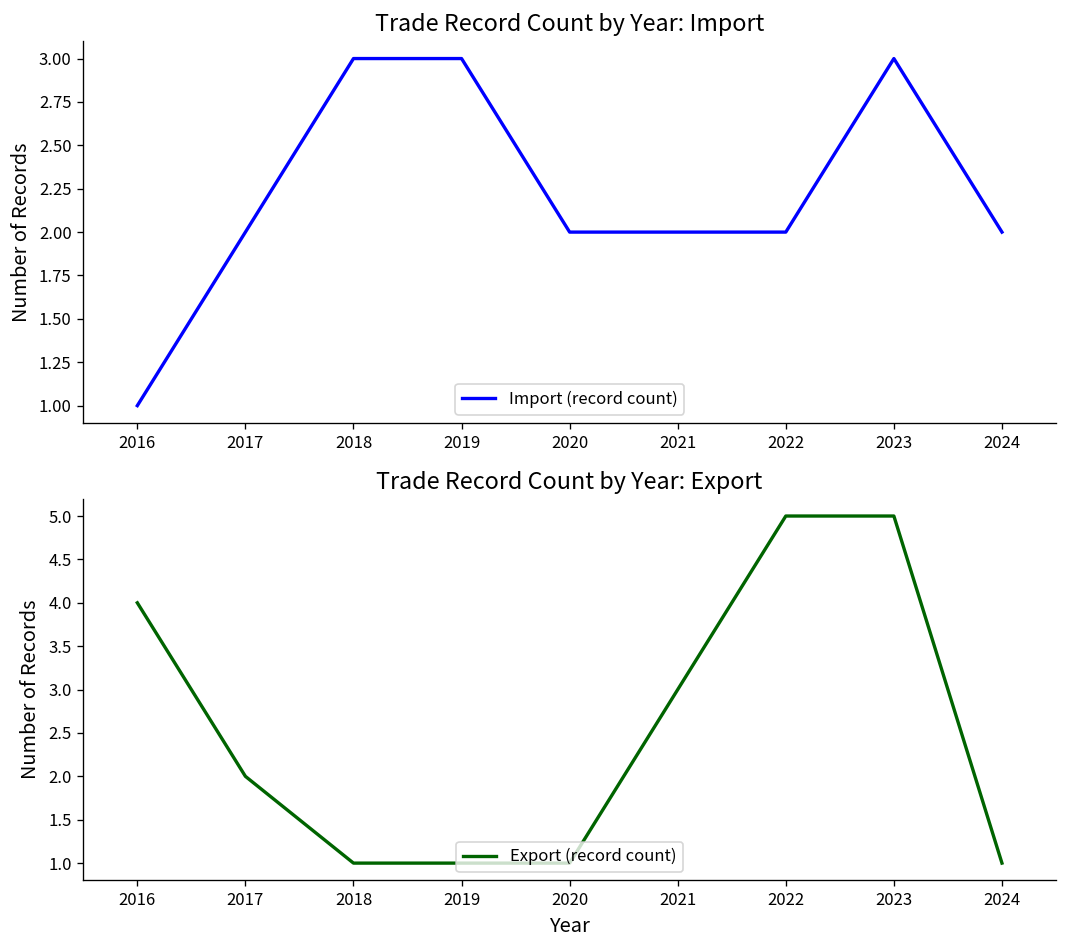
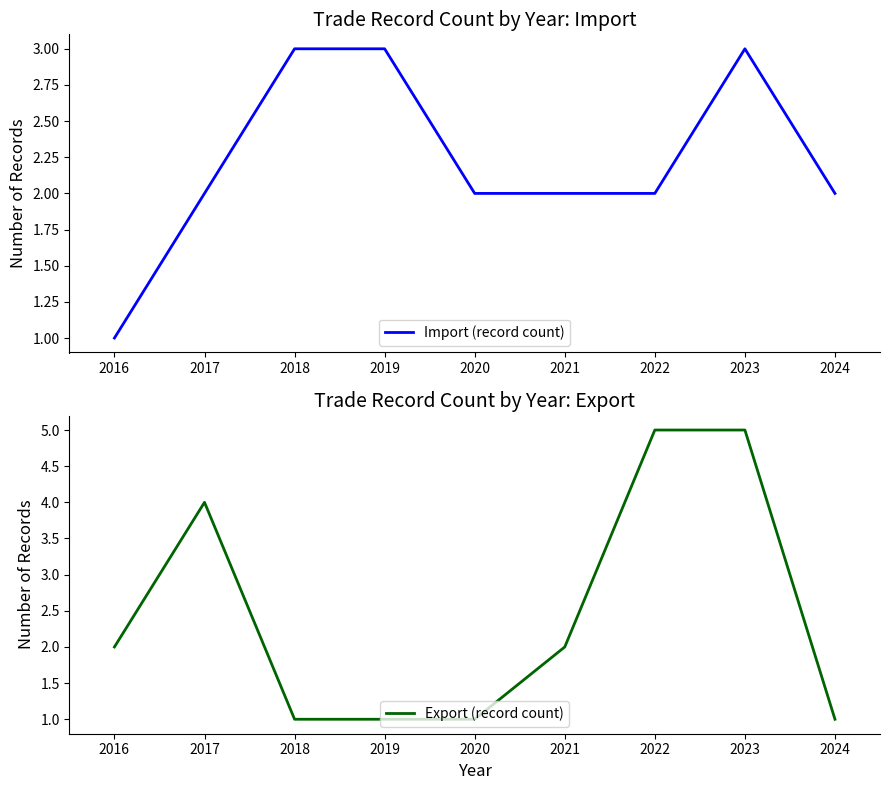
Trade Record Count by Year: Export, 2016: 4 -> 2
Trade Record Count by Year: Export, 2017: 2 -> 4
Trade Record Count by Year: Export, 2021: 3 -> 2
